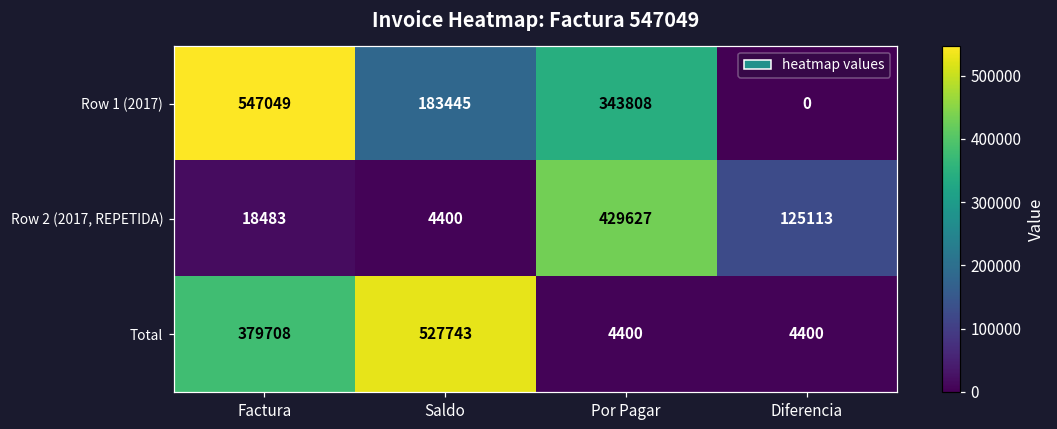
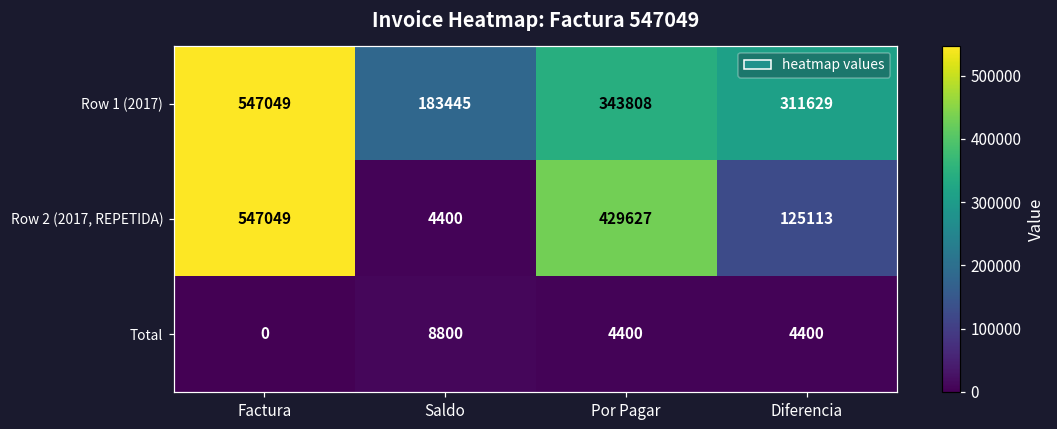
Row 1 (2017), Diferencia: 0 -> 311629
Row 2 (2017, REPETIDA), Factura: 18483 -> 547049
Total, Factura: 379708 -> 0
Total, Saldo: 527743 -> 8800
